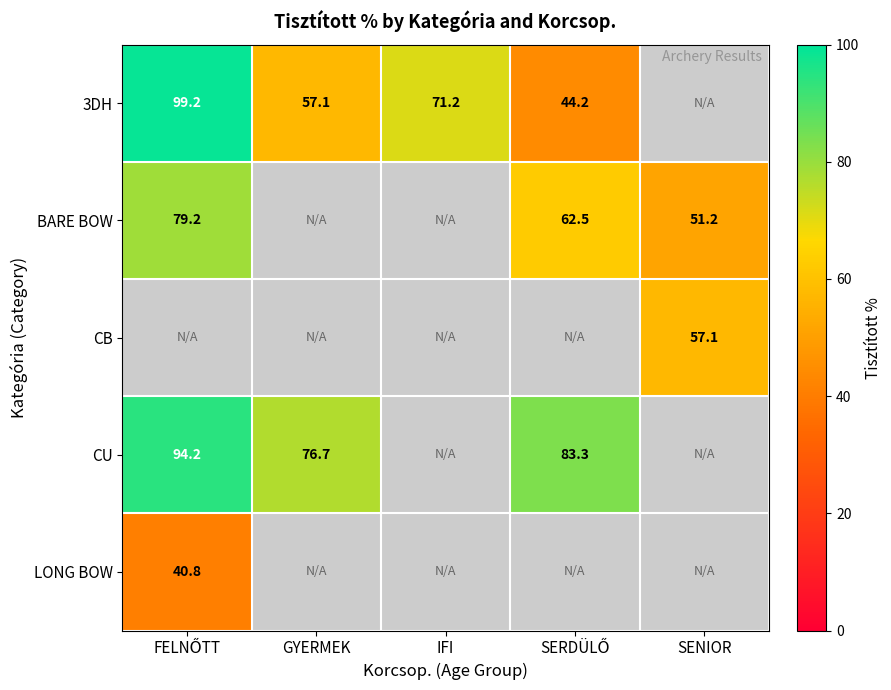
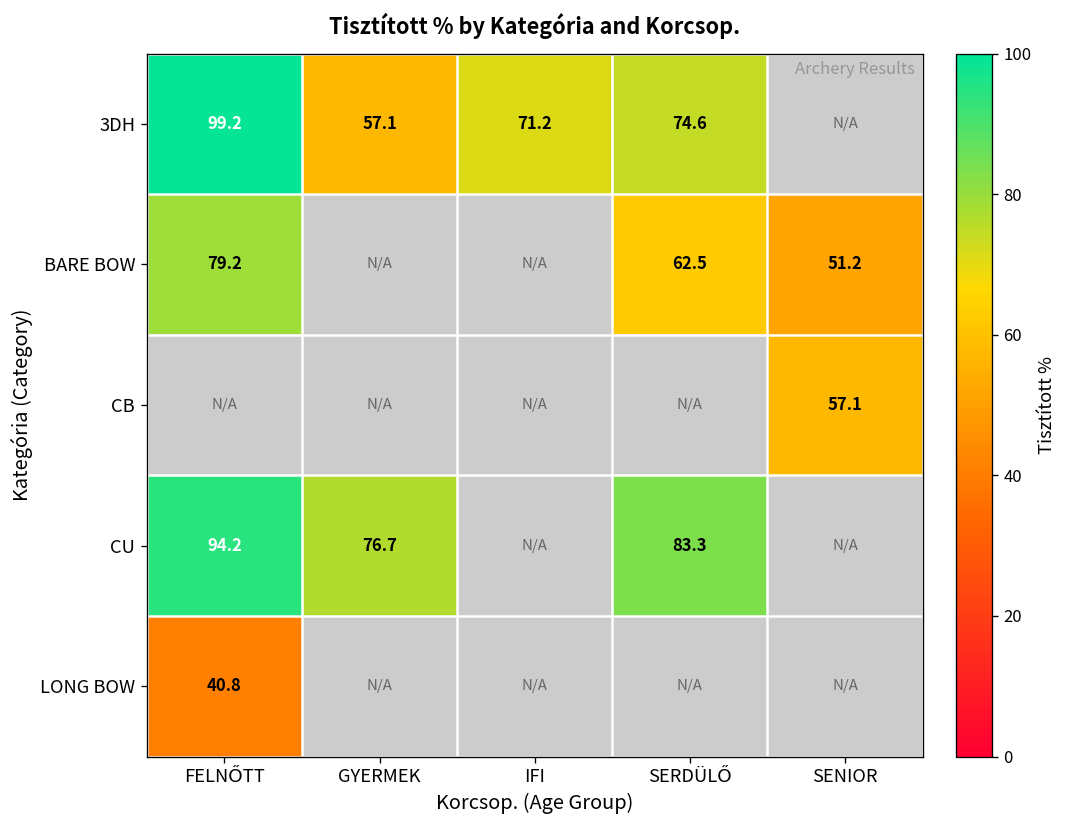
3DH, SERDÜLŐ: 44.2 -> 74.6
